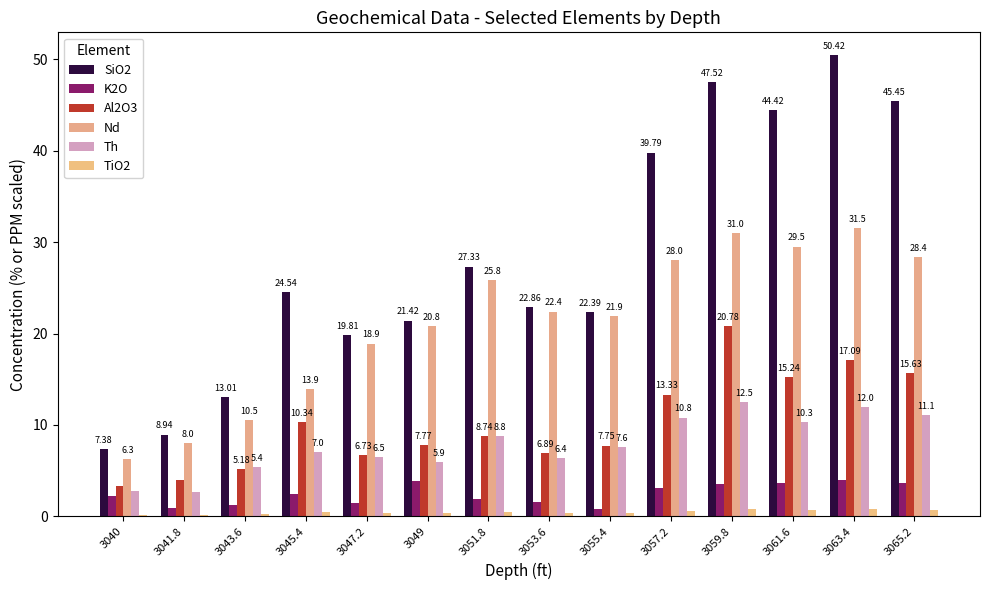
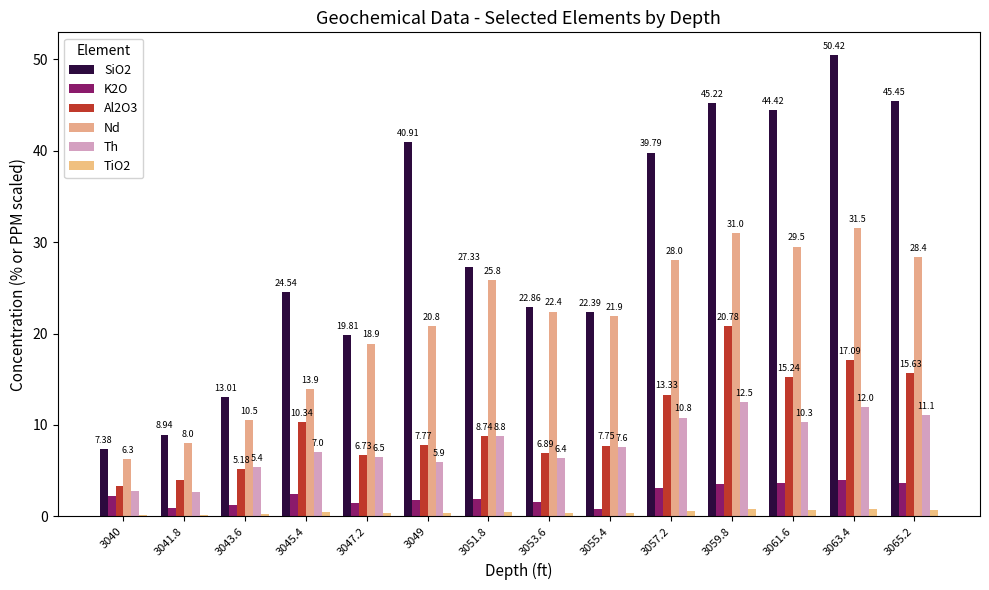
SiO2, 3049: 21.42 -> 40.91
K2O, 3049: 4 -> 2
SiO2, 3059.8: 47.52 -> 45.22
